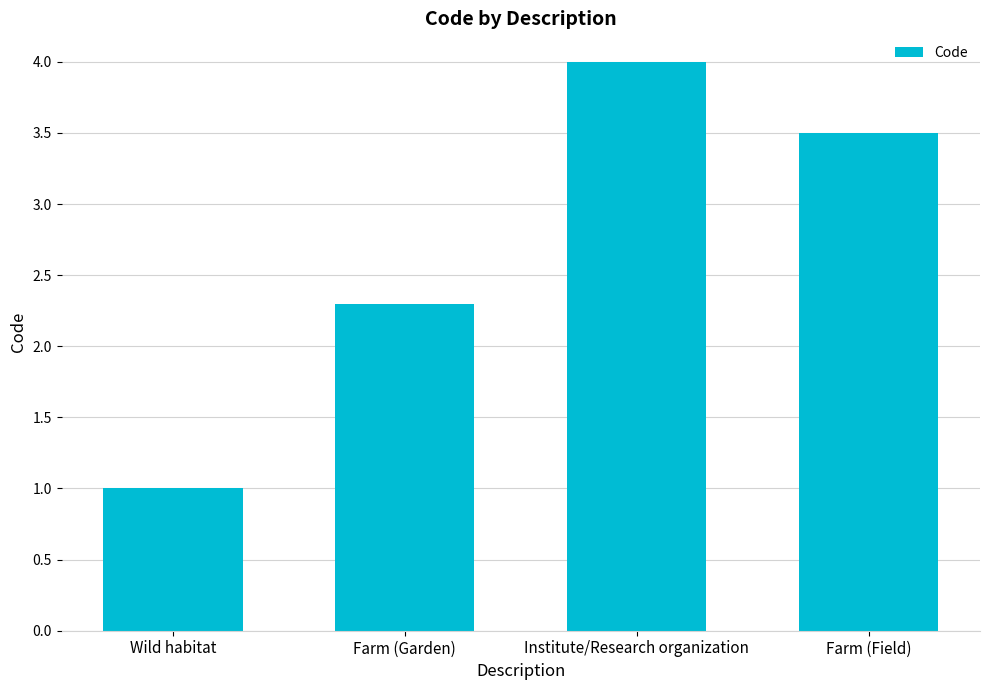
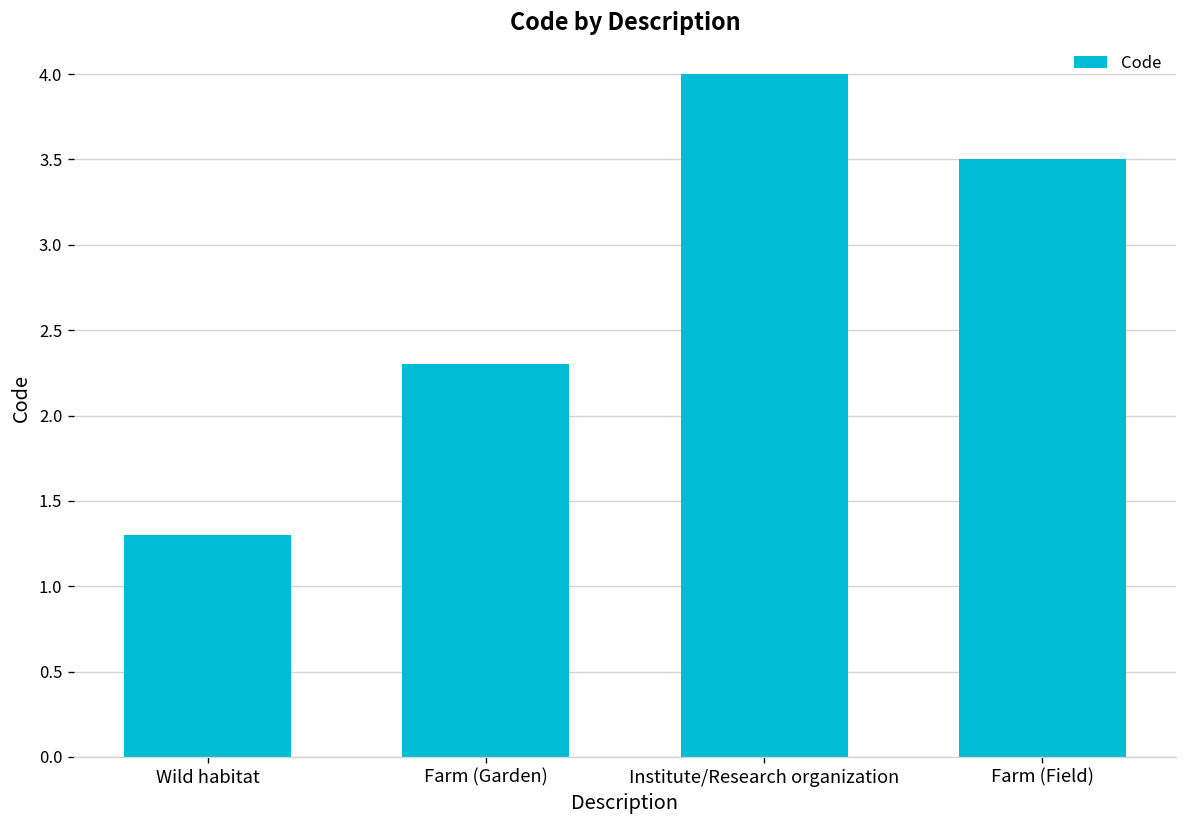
Wild habitat: 1.0 -> 1.3
